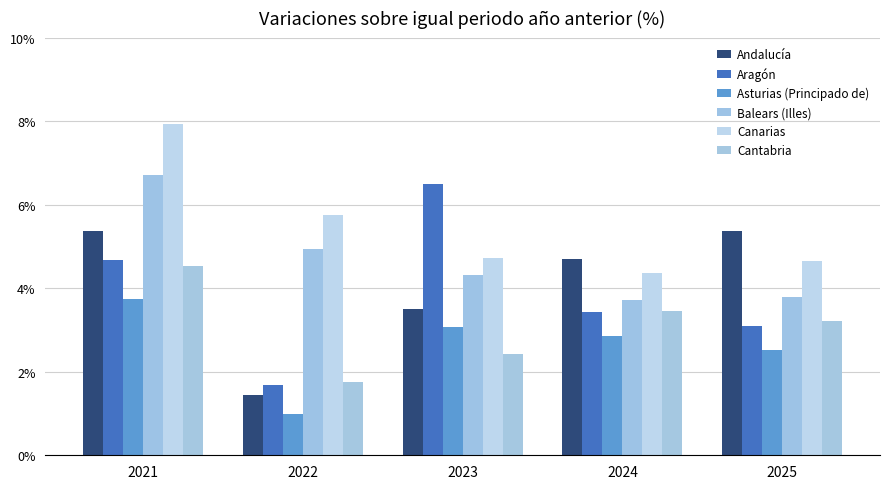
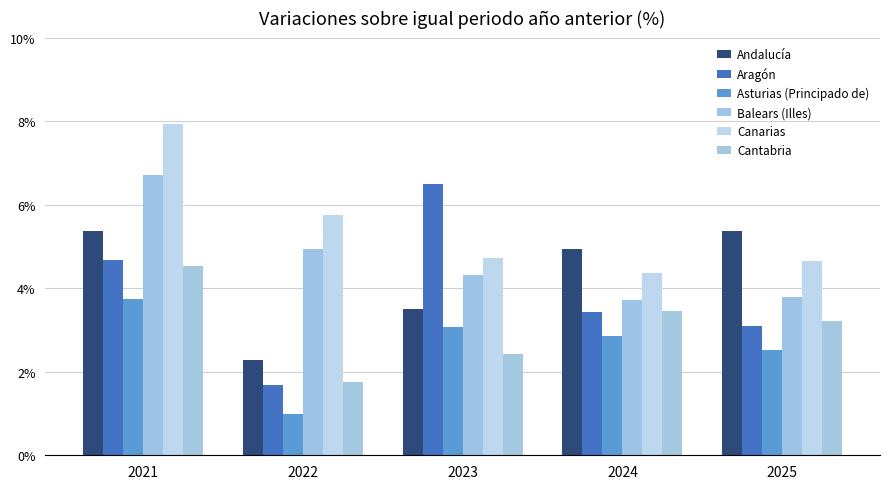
Andalucía, 2022: 1.4% -> 2.3%
Andalucía, 2024: 4.7% -> 4.9%
